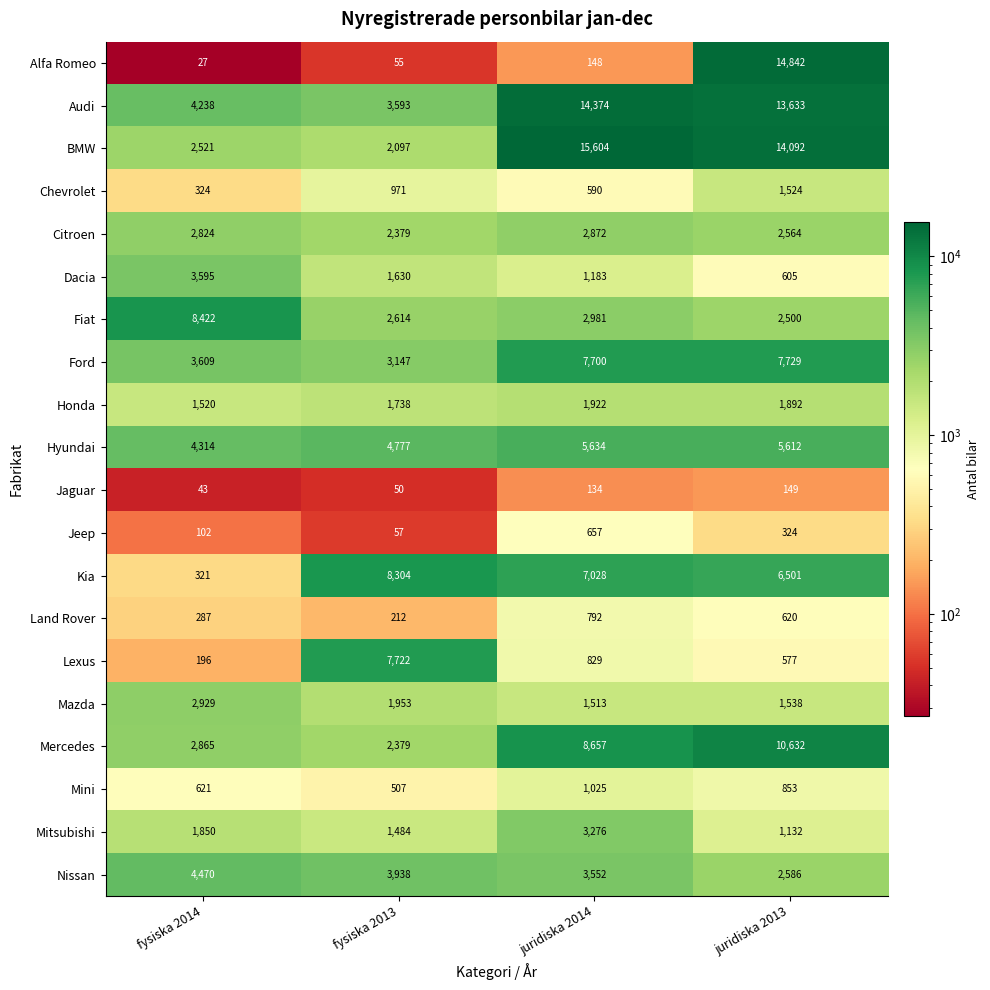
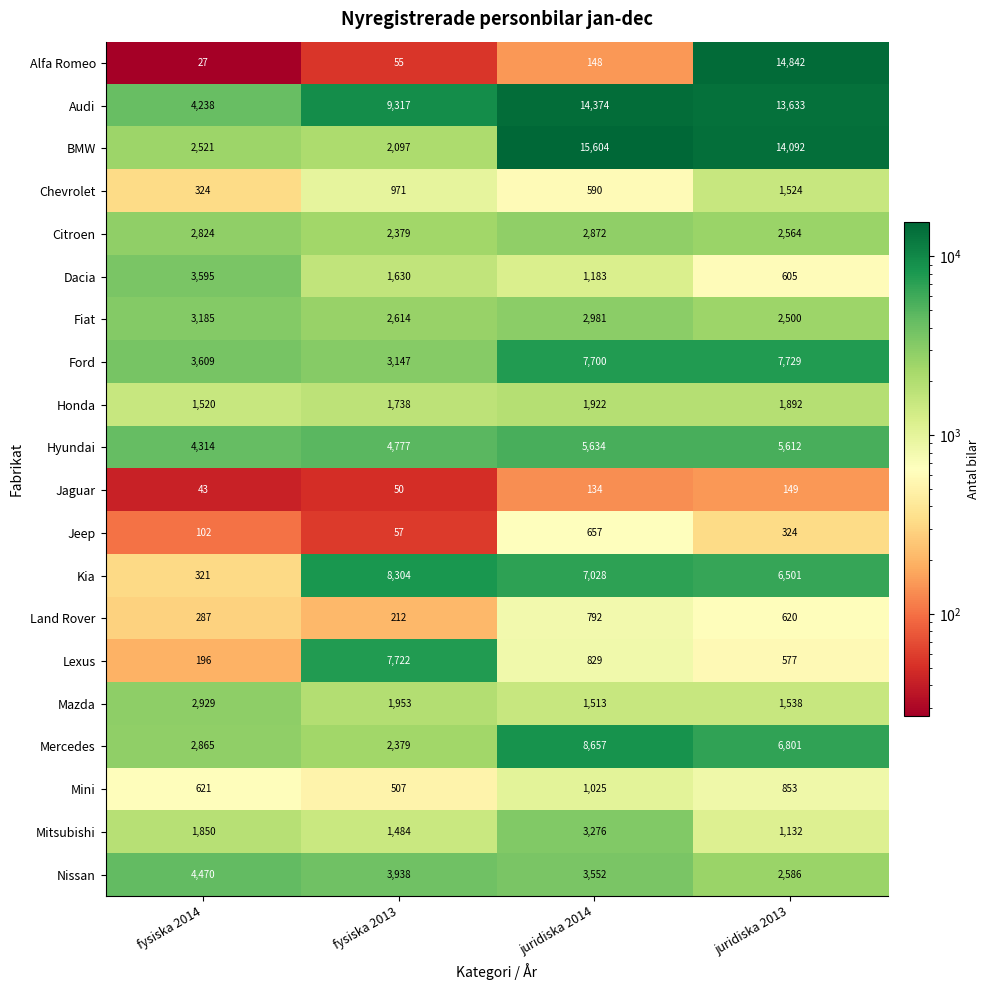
Audi, fysiska 2013: 3,593 -> 9,317
Fiat, fysiska 2014: 8,422 -> 3,185
Mercedes, juridiska 2013: 10,632 -> 6,801
